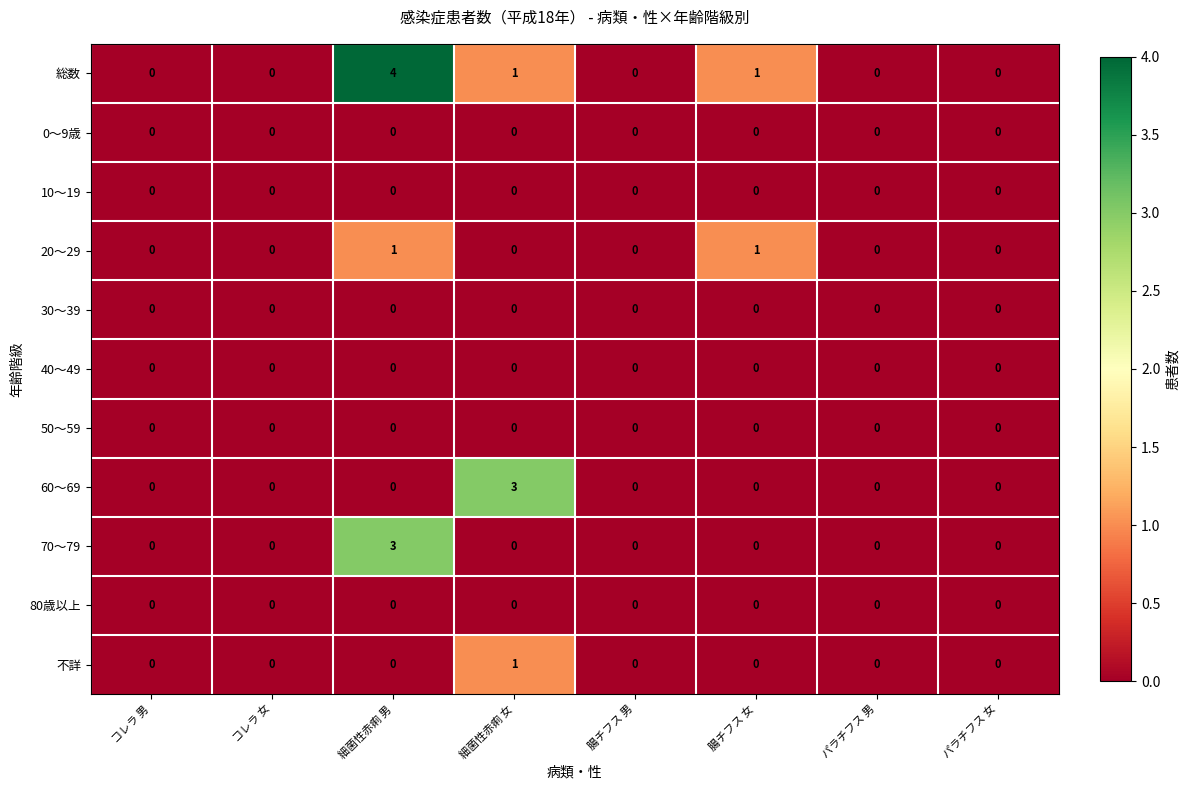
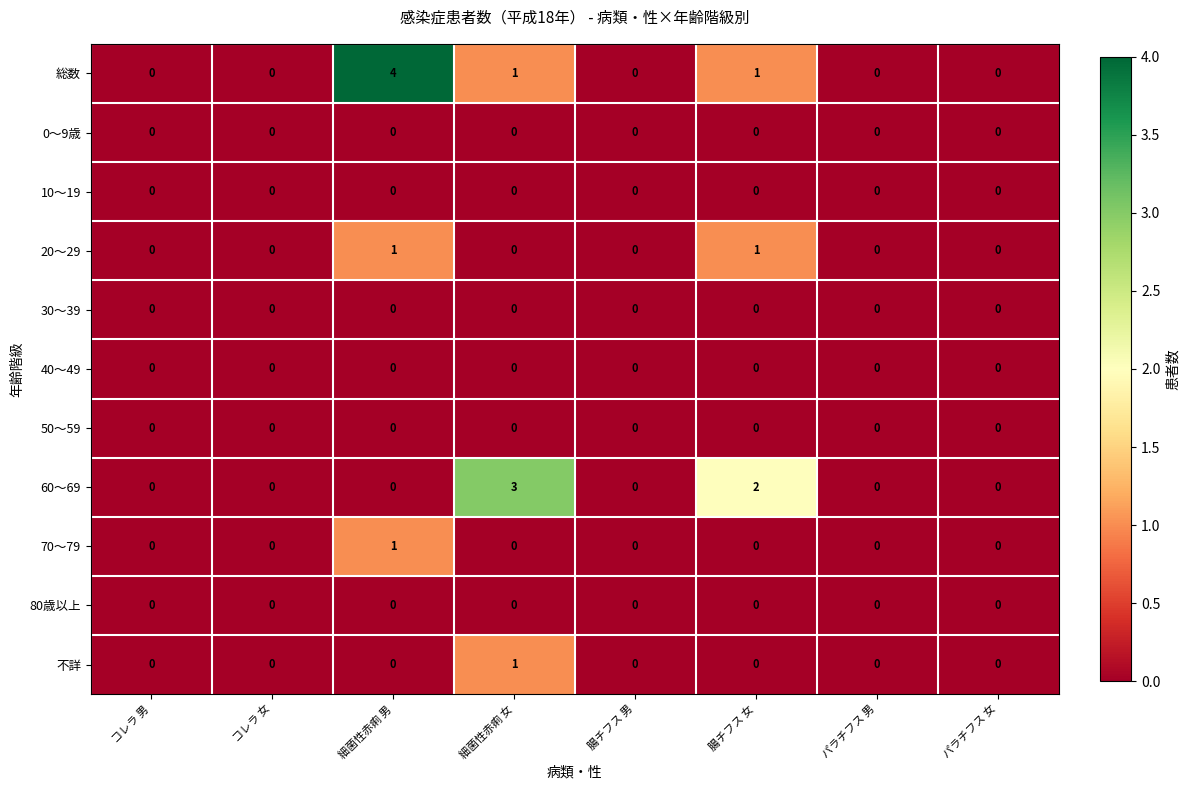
60～69, 腸チフス 女: 0 -> 2
70～79, 細菌性赤痢 男: 3 -> 1
